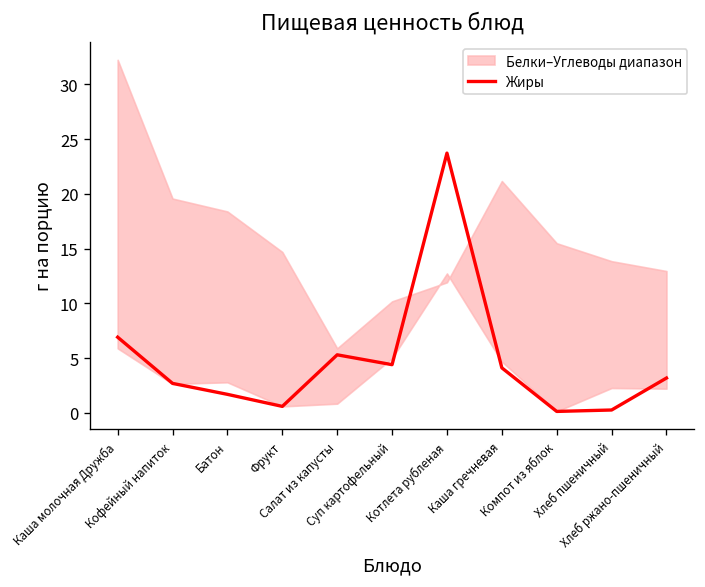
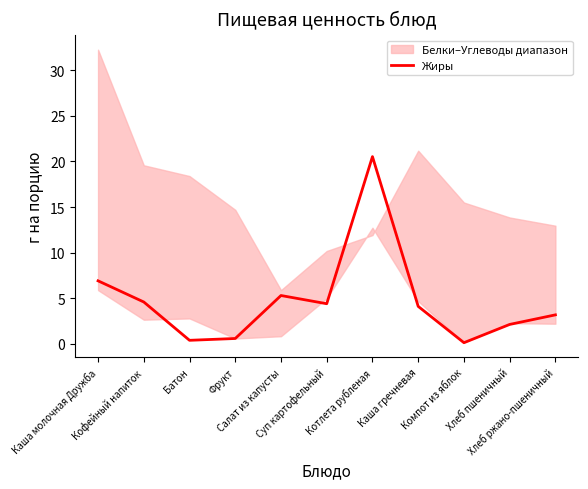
Жиры, Кофейный напиток: 3 -> 5
Жиры, Батон: 2 -> 0
Жиры, Котлета рубленая: 24 -> 21
Жиры, Хлеб пшеничный: 0 -> 2
